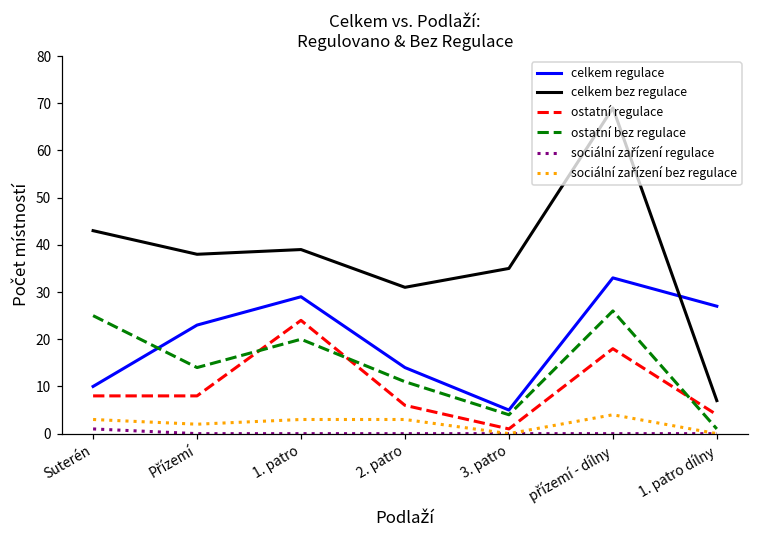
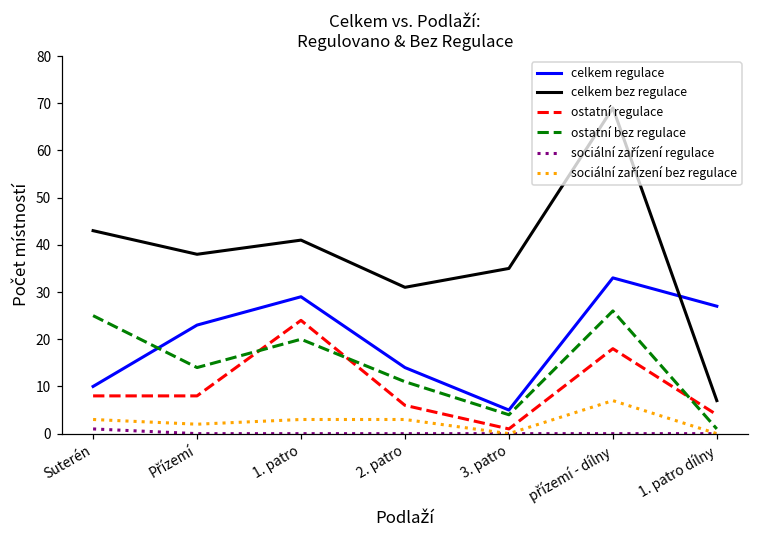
celkem bez regulace, 1. patro: 39 -> 41
sociální zařízení bez regulace, přízemí - dílny: 4 -> 7
